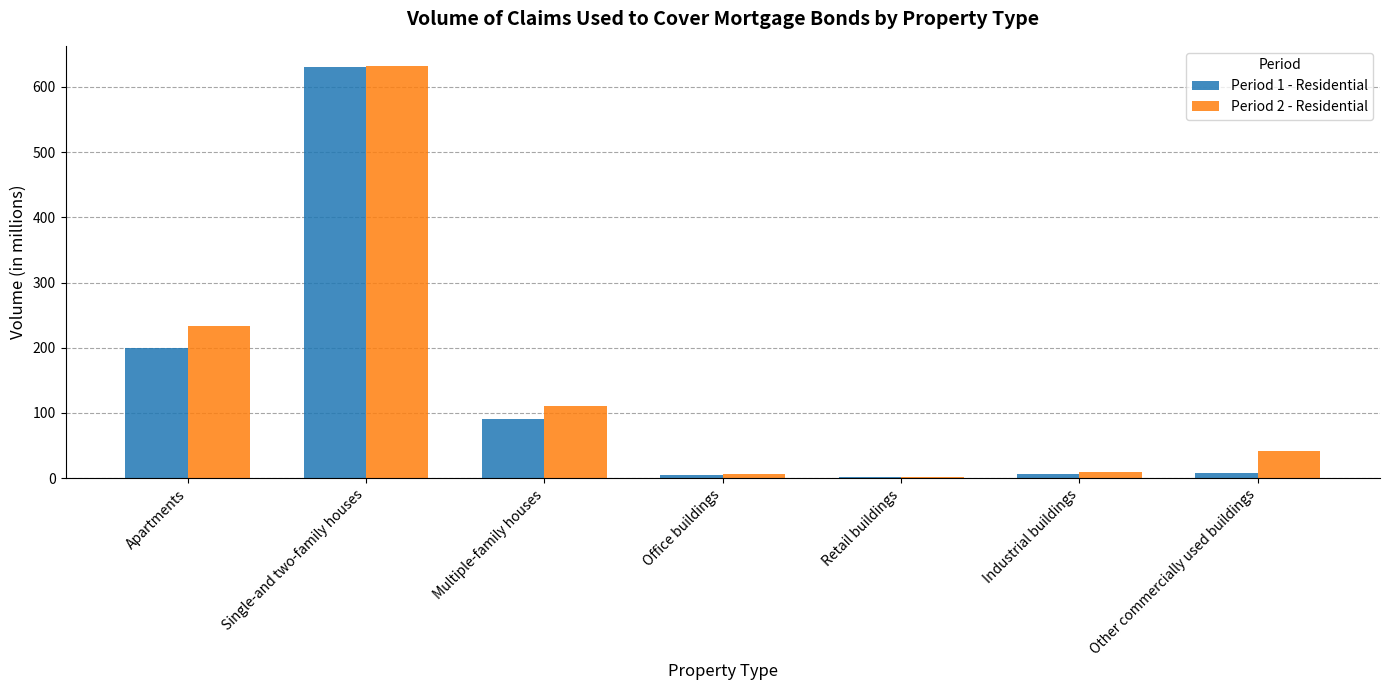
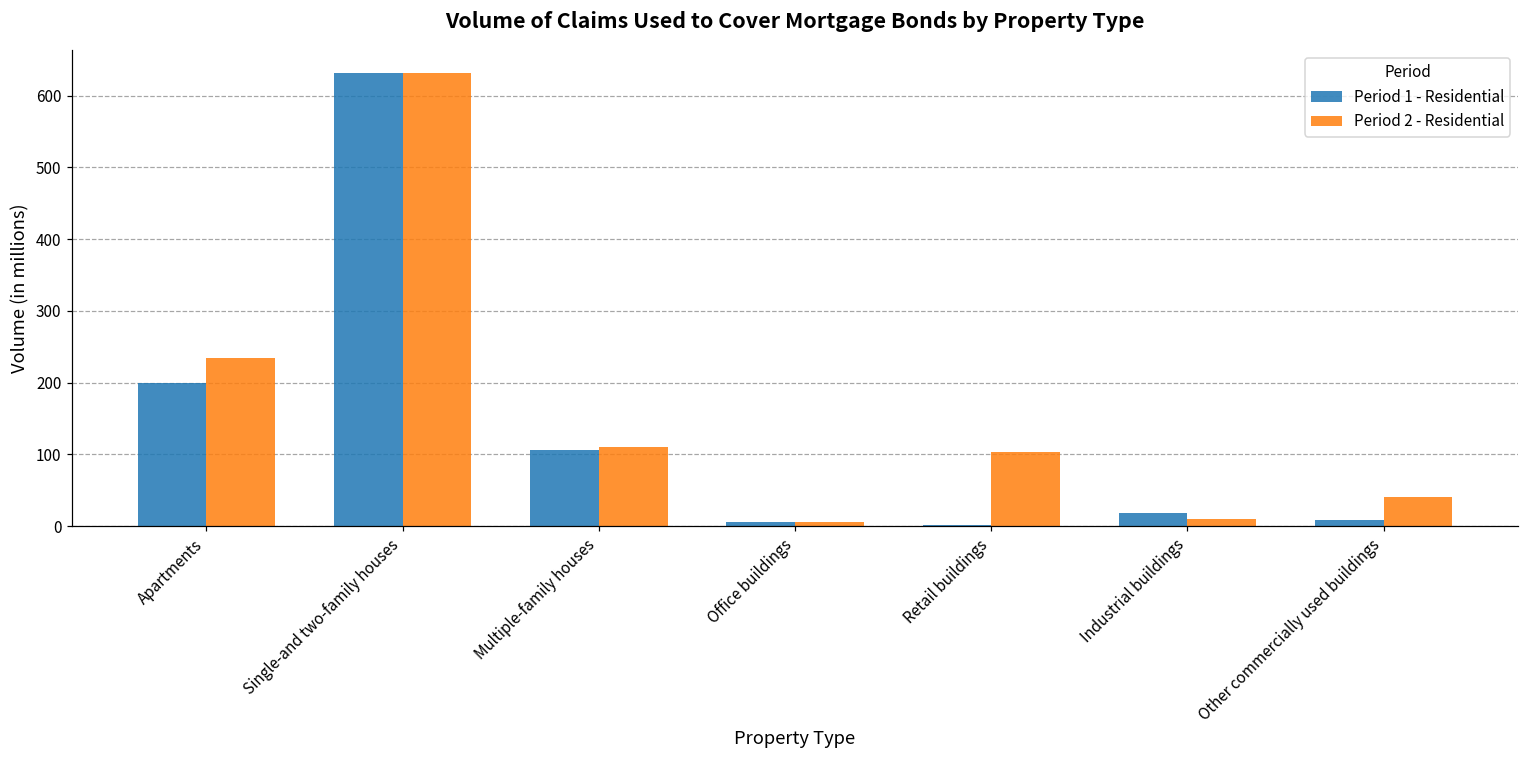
Period 1 - Residential, Multiple-family houses: 90 -> 110
Period 2 - Residential, Retail buildings: 0 -> 100
Period 1 - Residential, Industrial buildings: 10 -> 20
